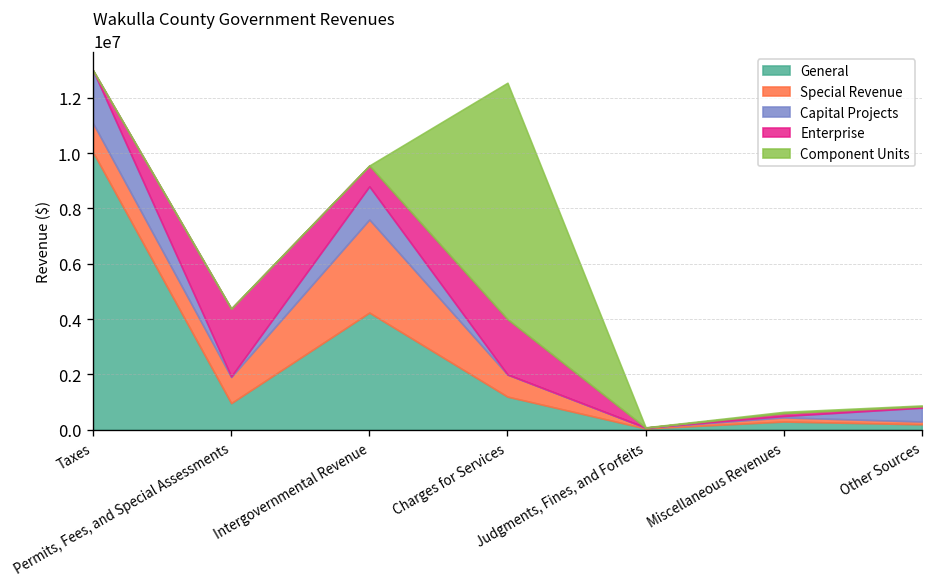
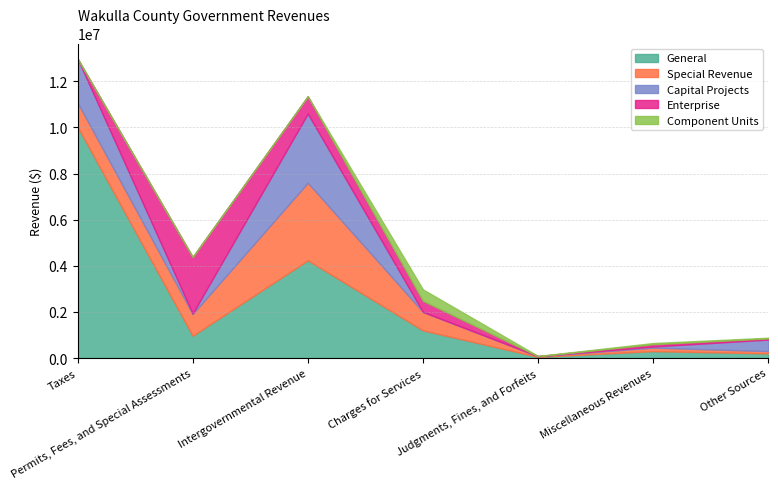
Capital Projects, Intergovernmental Revenue: 1200000 -> 3000000
Enterprise, Charges for Services: 2000000 -> 500000
Component Units, Charges for Services: 8500000 -> 500000
